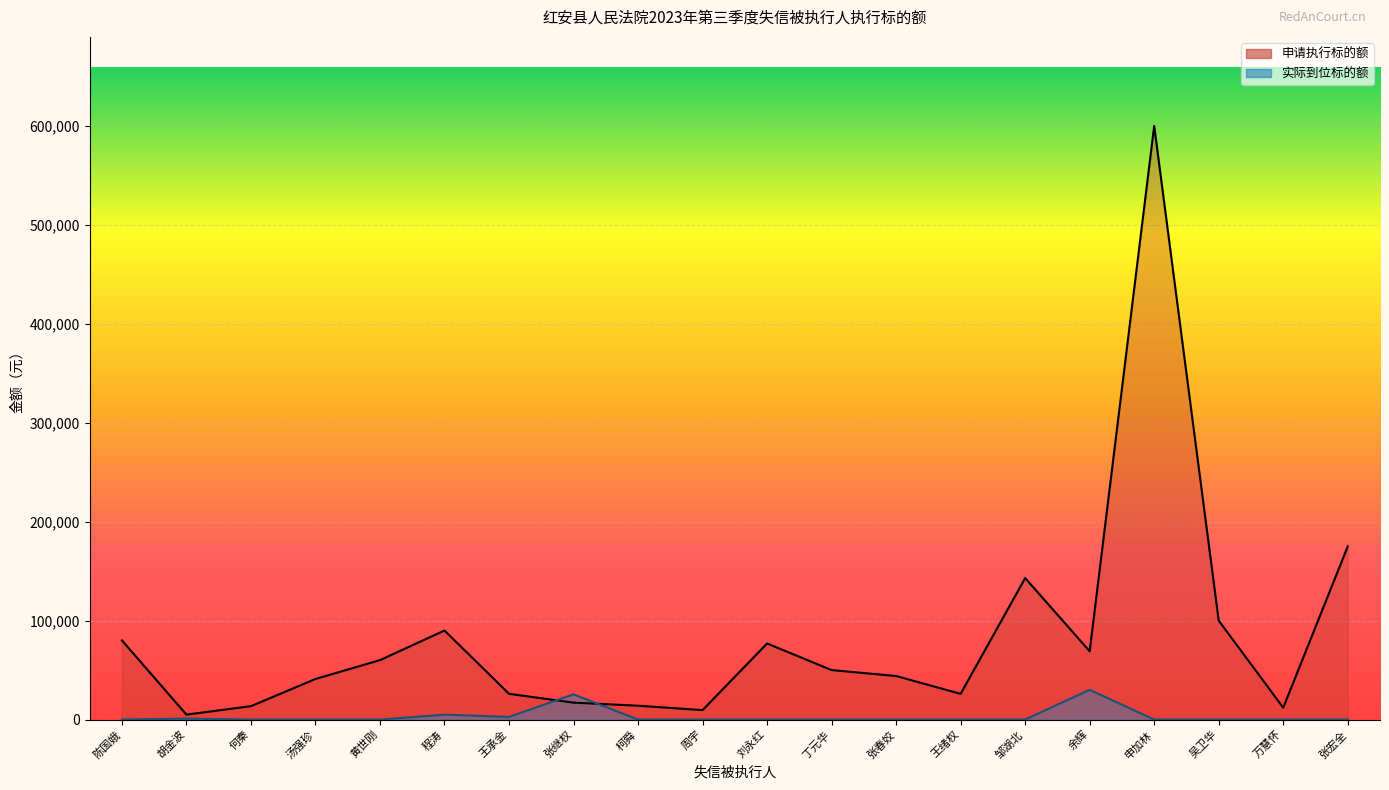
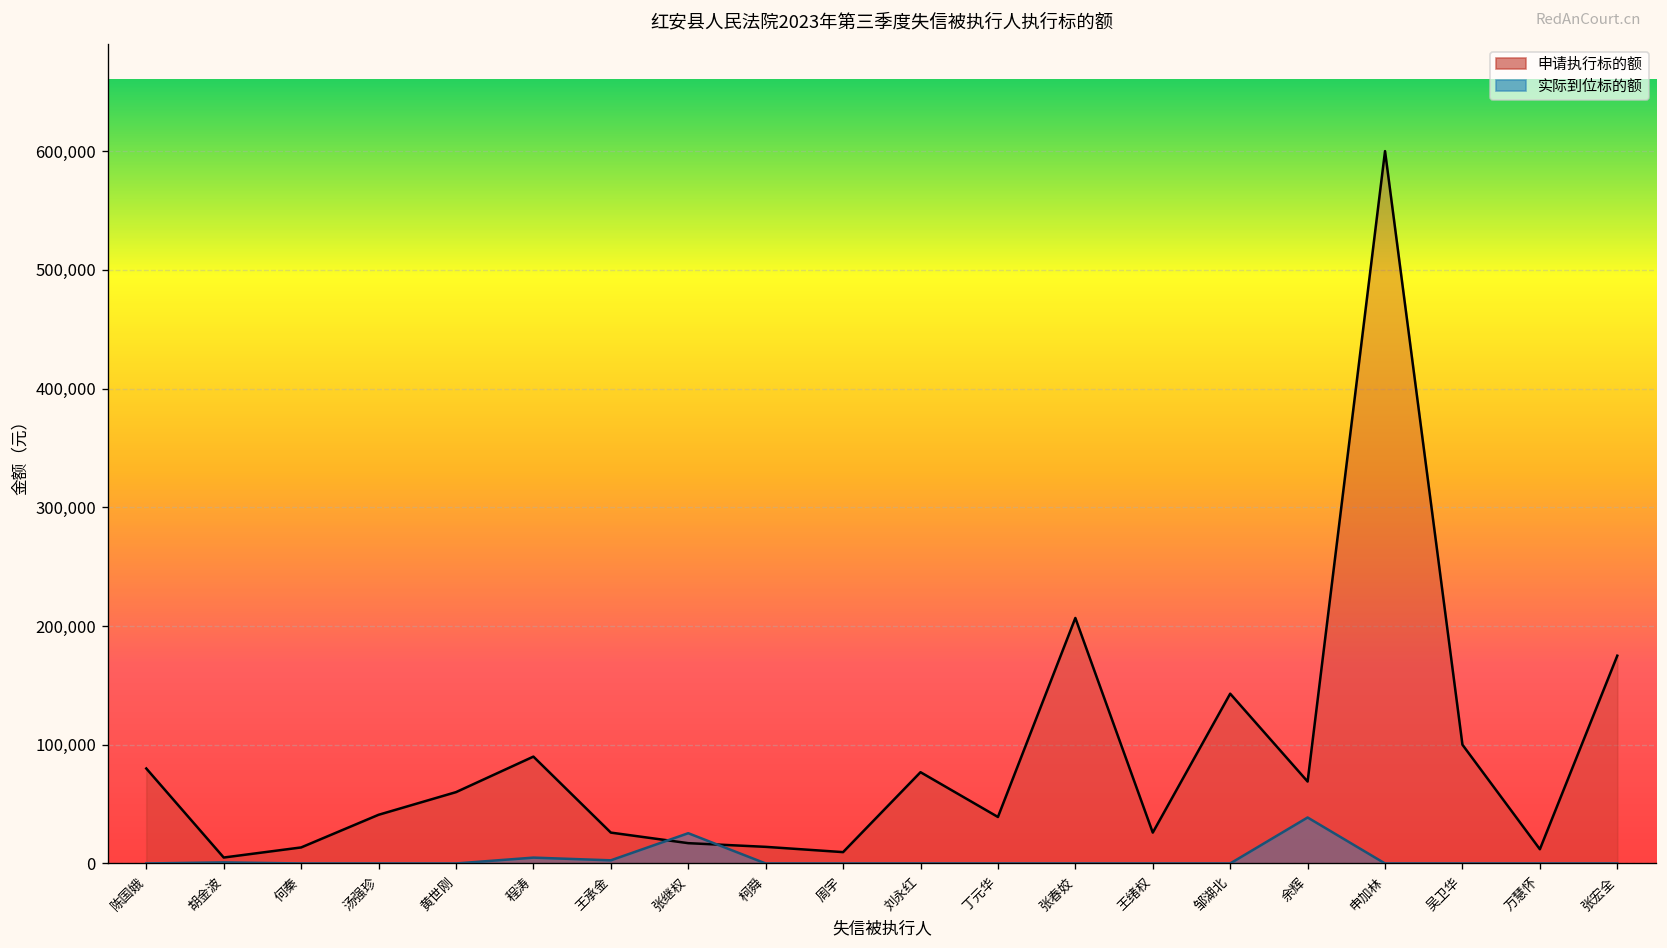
申请执行标的额, 丁元华: 50,000 -> 40,000
申请执行标的额, 张春姣: 40,000 -> 210,000
实际到位标的额, 余辉: 30,000 -> 40,000
